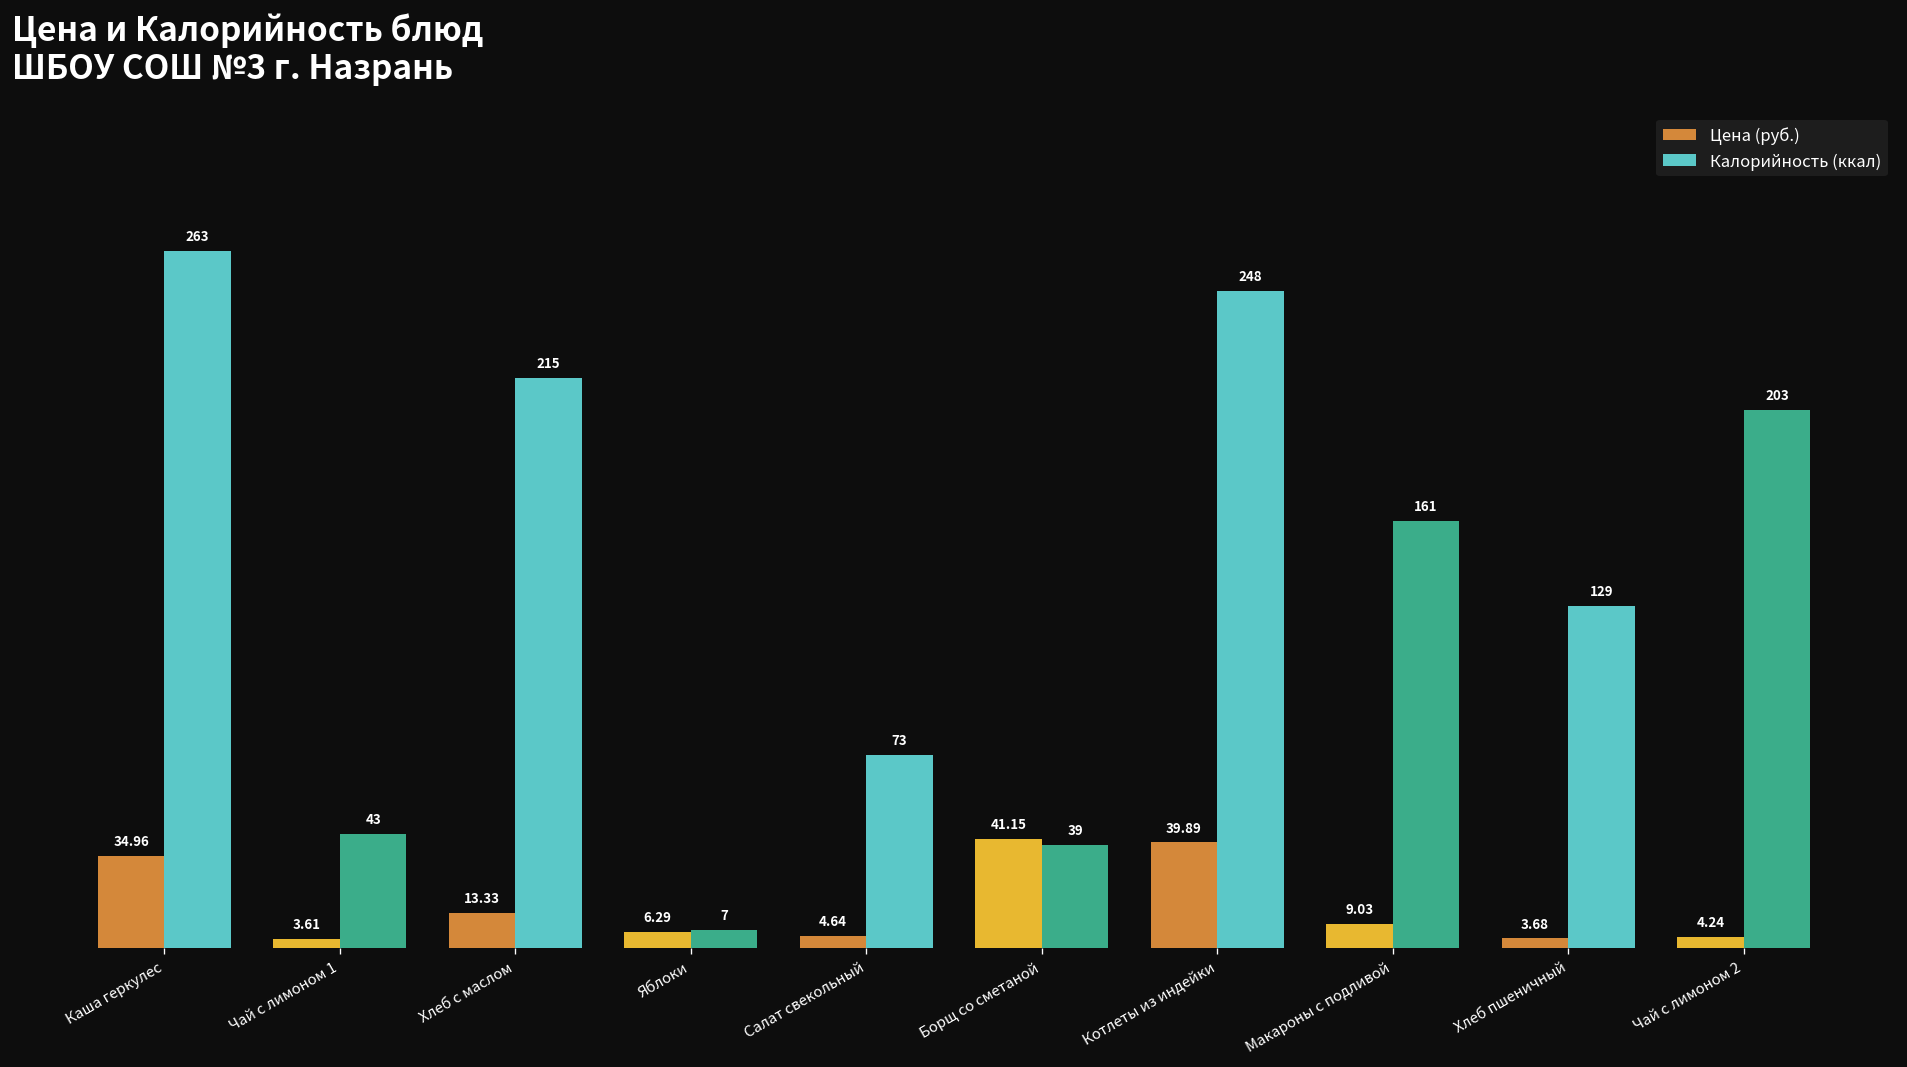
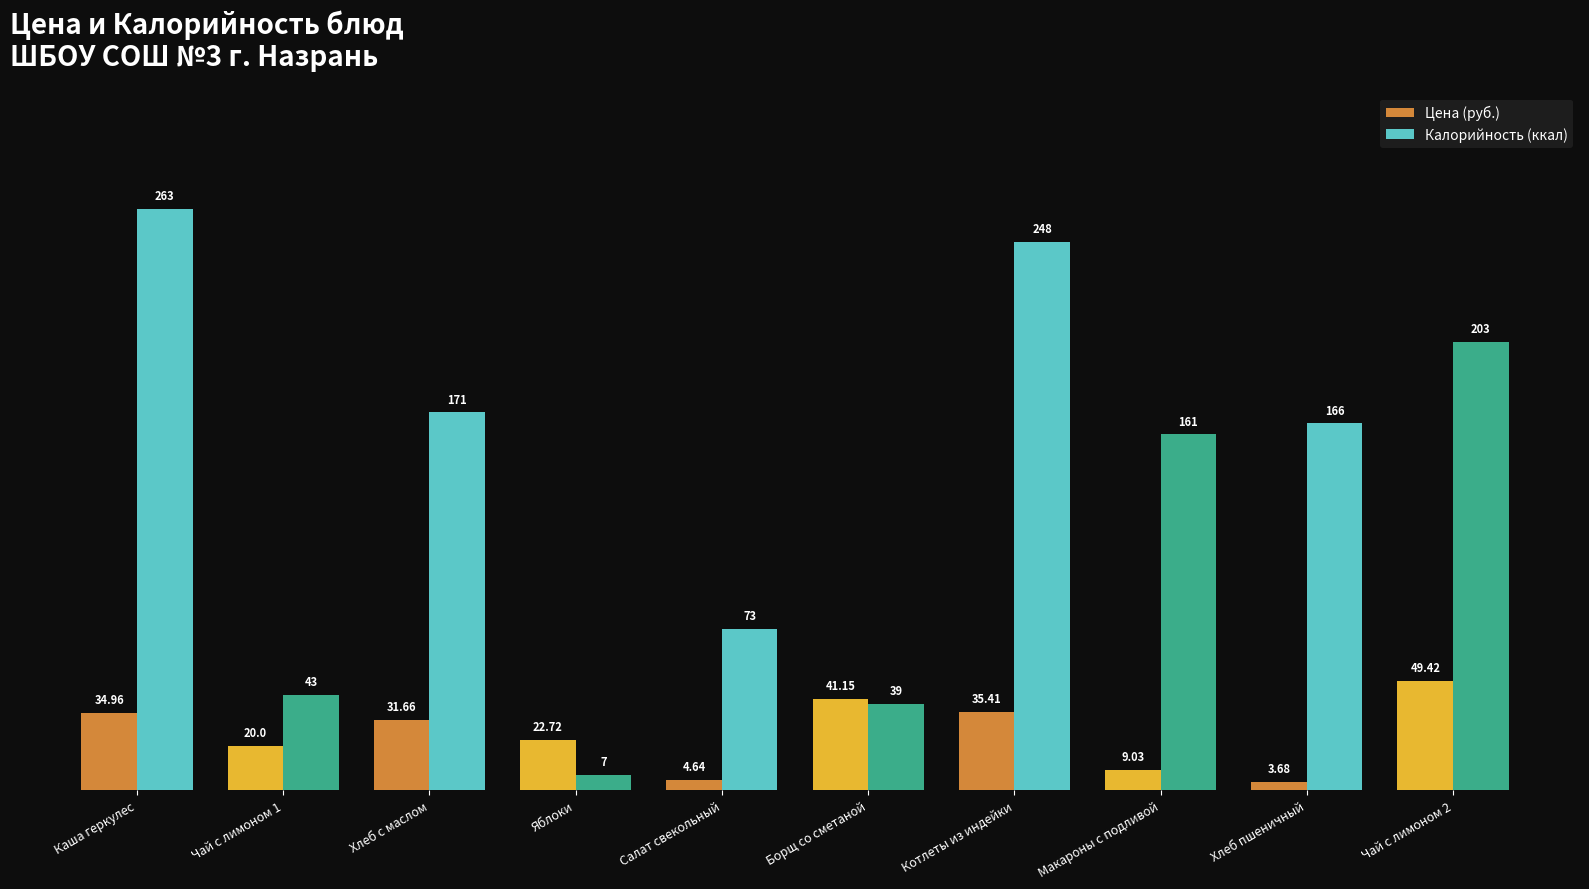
Цена (руб.), Чай с лимоном 1: 3.61 -> 20.0
Цена (руб.), Хлеб с маслом: 13.33 -> 31.66
Калорийность (ккал), Хлеб с маслом: 215 -> 171
Цена (руб.), Яблоки: 6.29 -> 22.72
Цена (руб.), Котлеты из индейки: 39.89 -> 35.41
Калорийность (ккал), Хлеб пшеничный: 129 -> 166
Цена (руб.), Чай с лимоном 2: 4.24 -> 49.42
